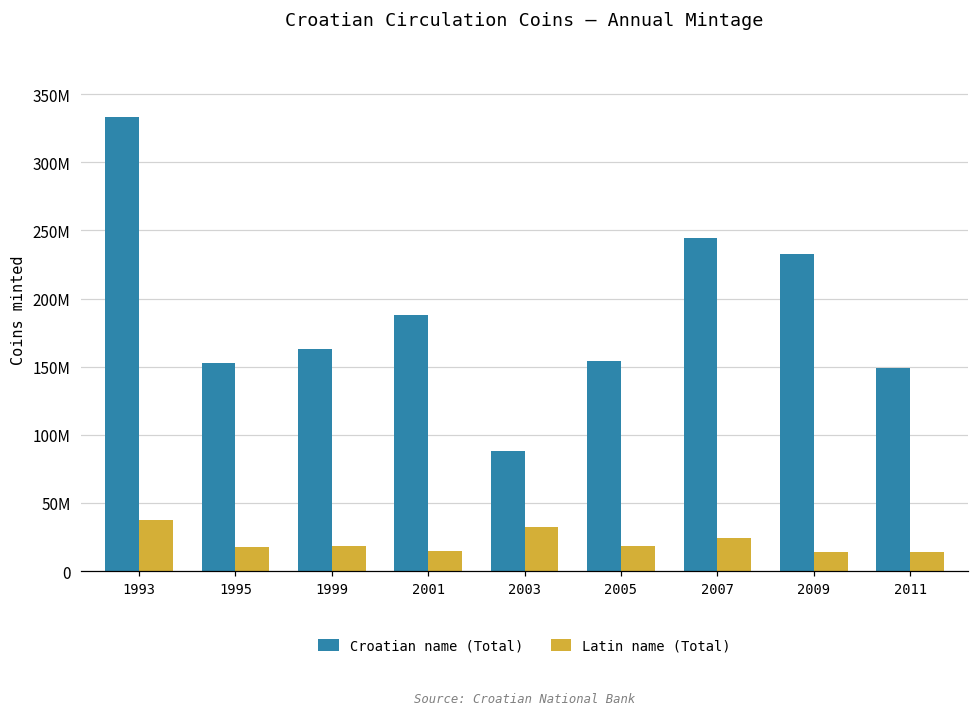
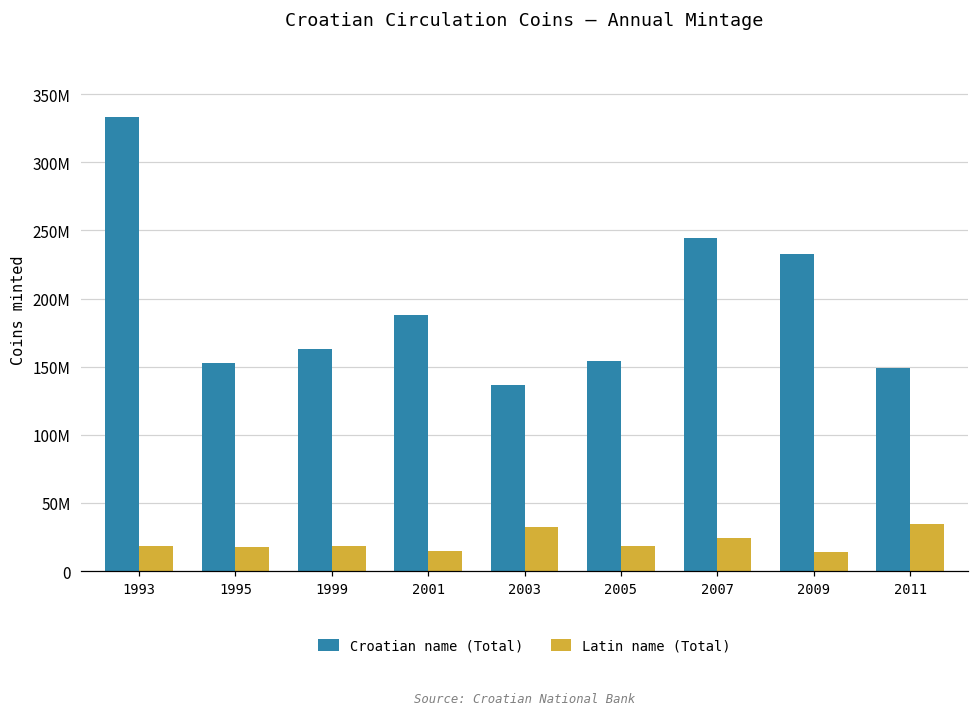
Latin name (Total), 1993: 38000000 -> 18000000
Croatian name (Total), 2003: 88000000 -> 137000000
Latin name (Total), 2011: 14000000 -> 35000000
